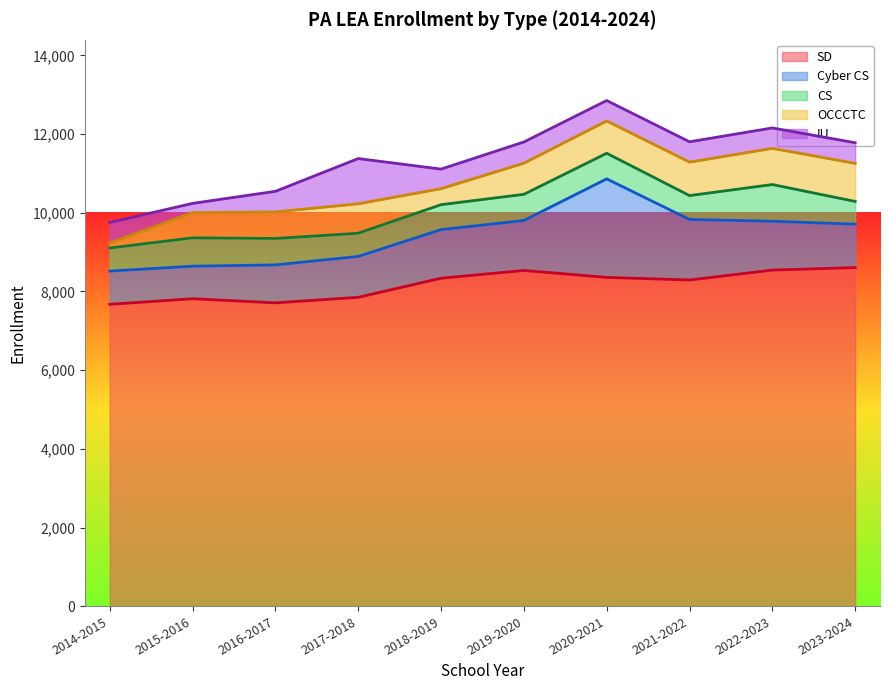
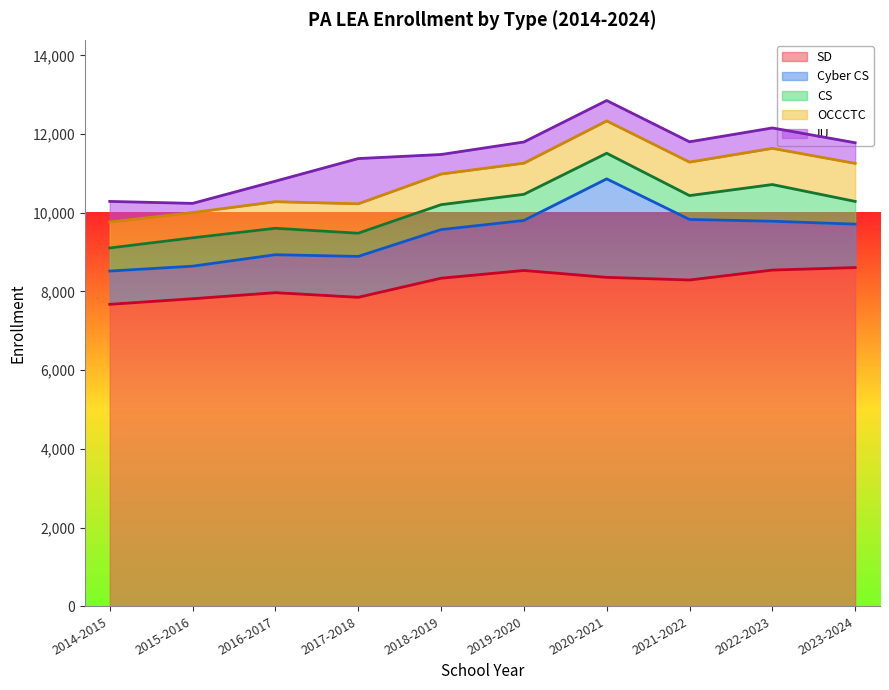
OCCCTC, 2014-2015: 100 -> 700
SD, 2016-2017: 7,700 -> 8,000
OCCCTC, 2018-2019: 400 -> 800
